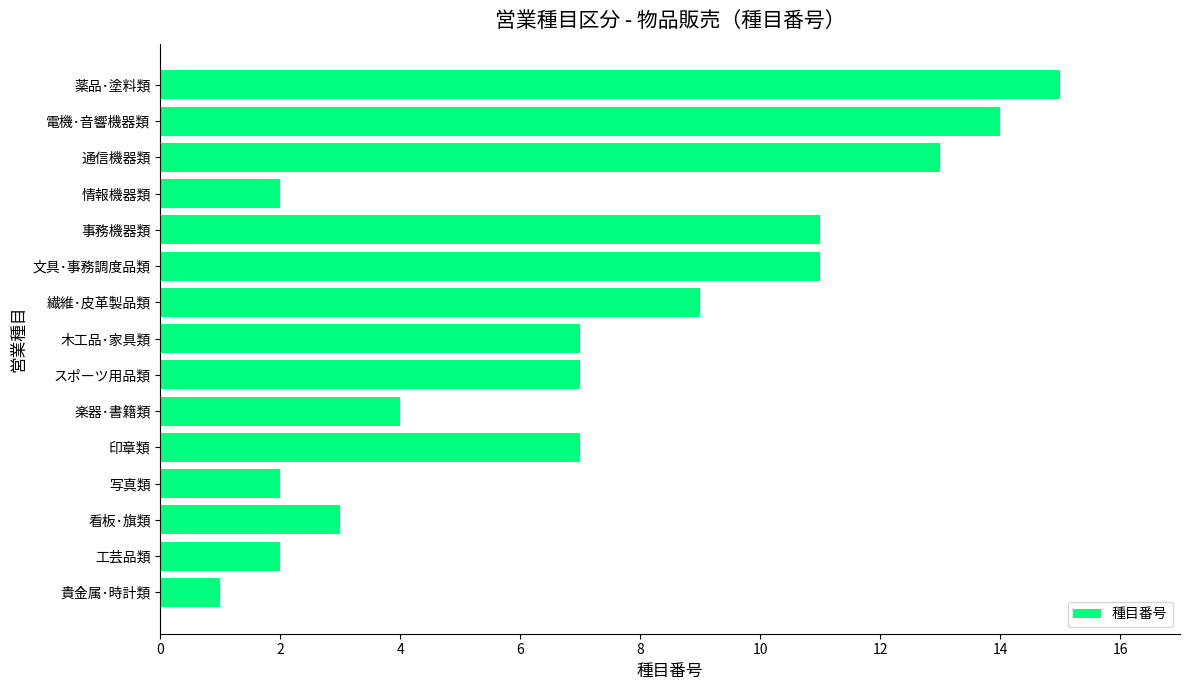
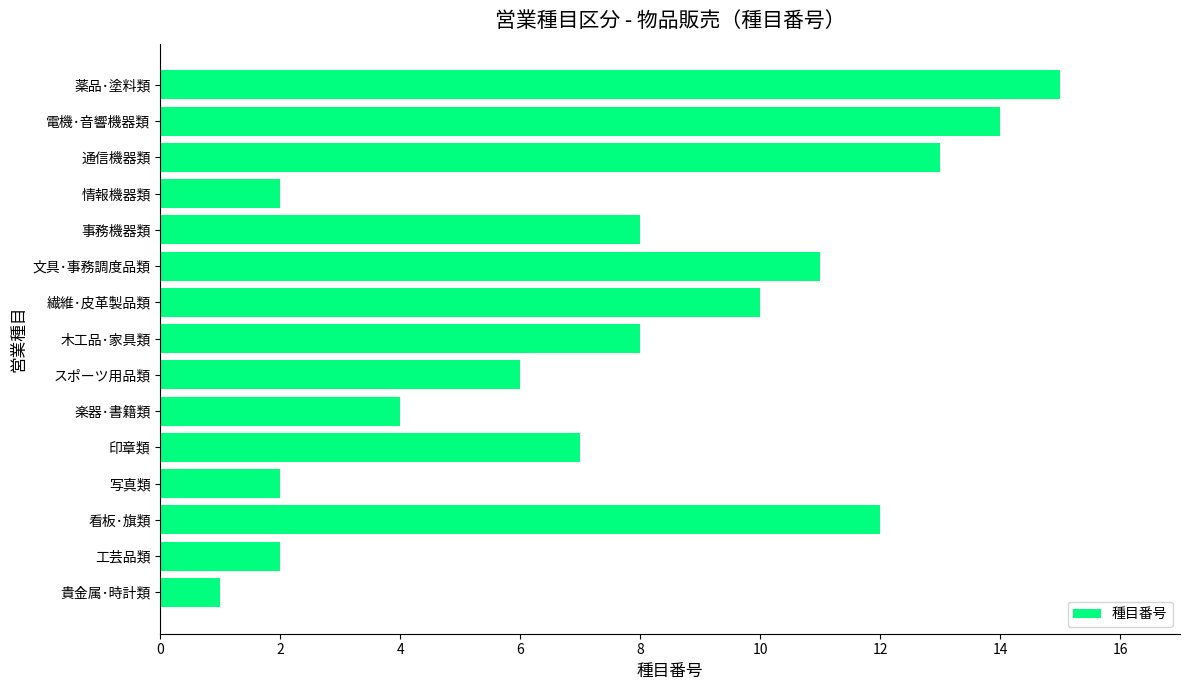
事務機器類: 11 -> 8
繊維･皮革製品類: 9 -> 10
木工品･家具類: 7 -> 8
スポーツ用品類: 7 -> 6
看板･旗類: 3 -> 12
